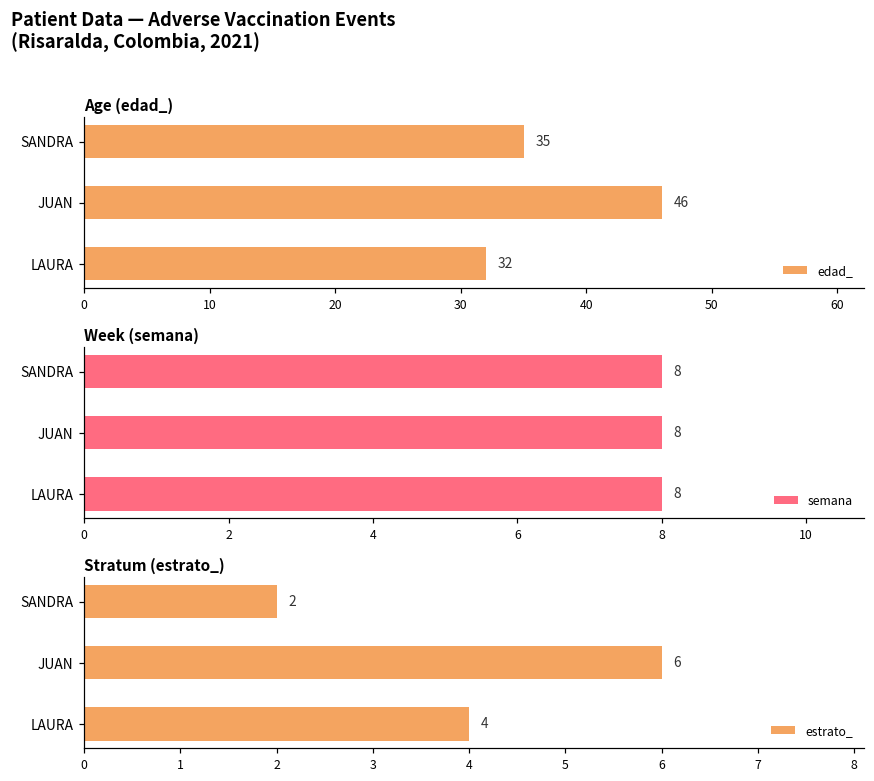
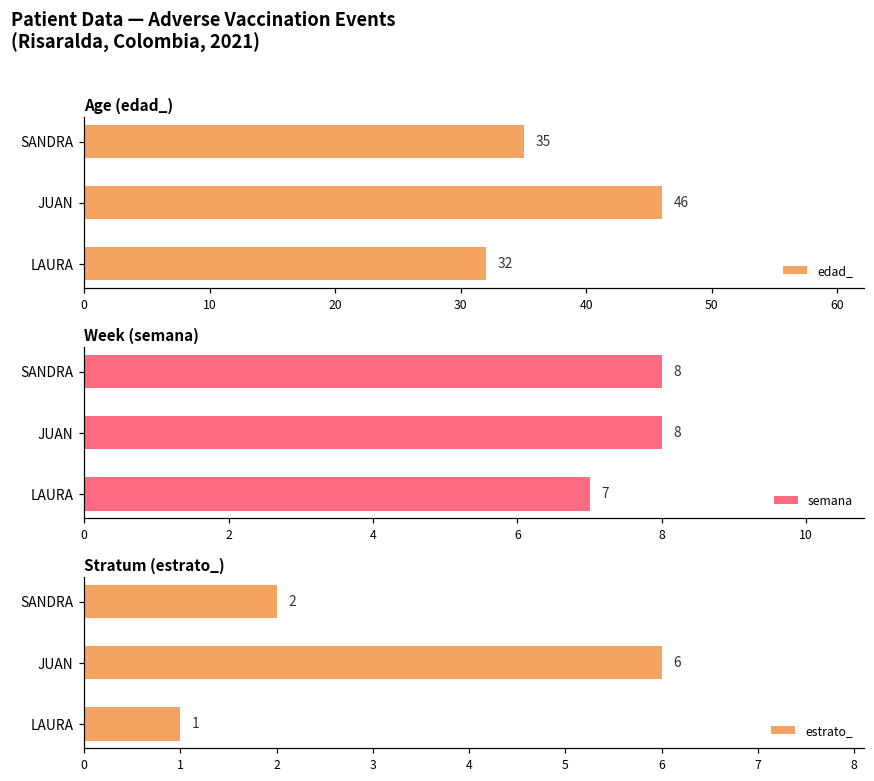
Week (semana), LAURA: 8 -> 7
Stratum (estrato_), LAURA: 4 -> 1
